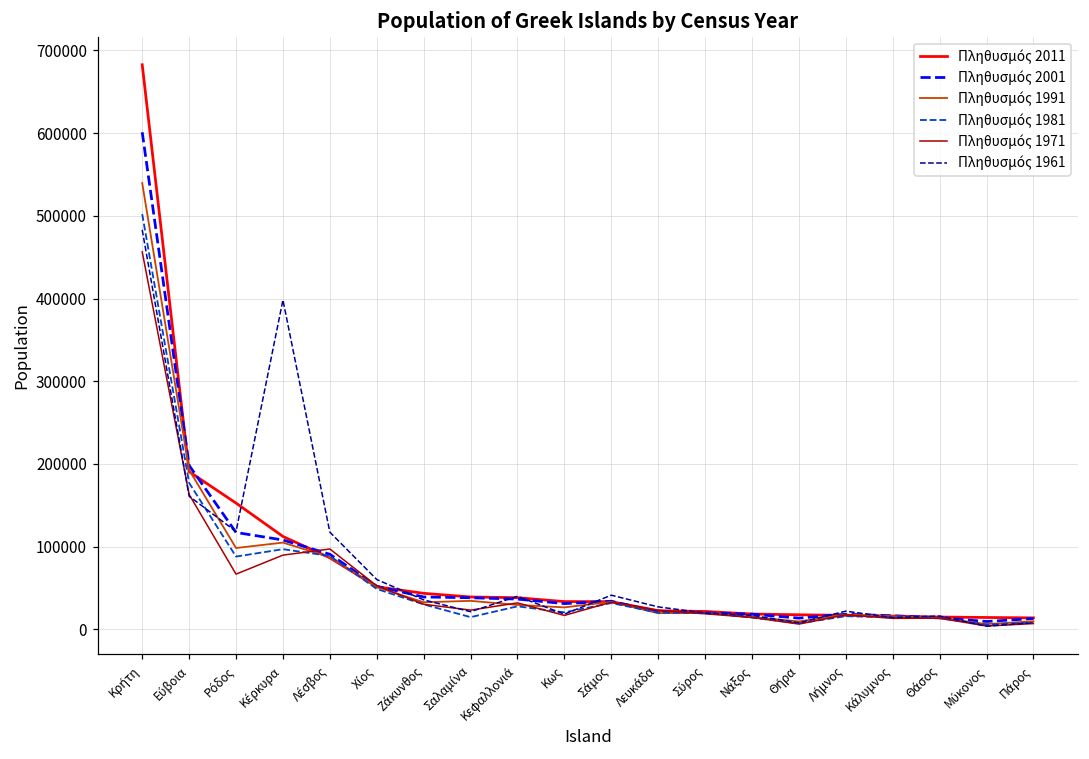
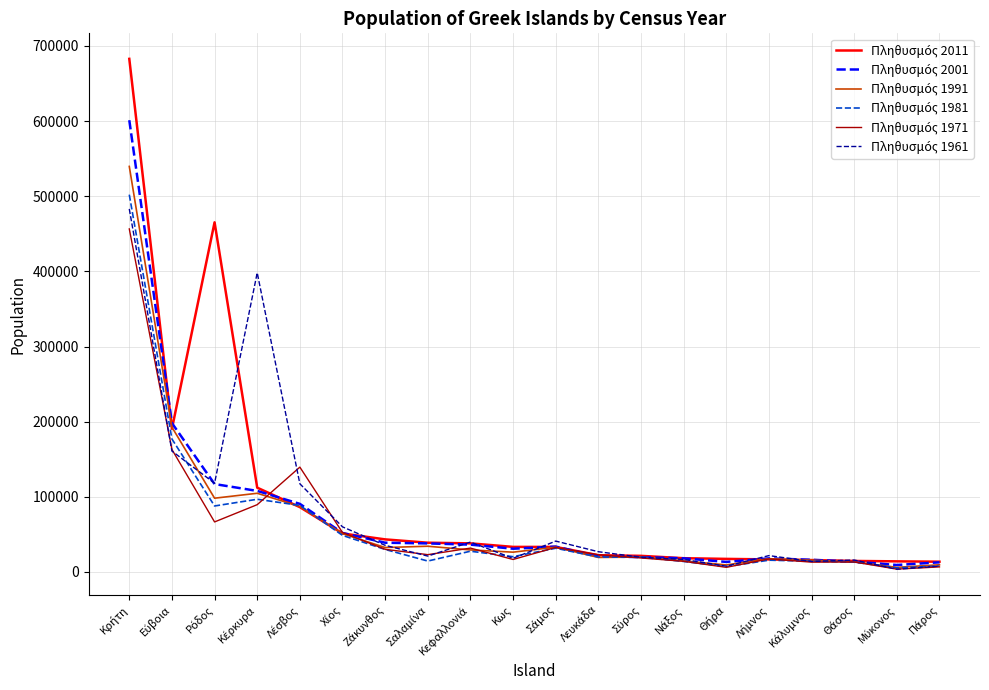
Πληθυσμός 2011, Ρόδος: 150000 -> 470000
Πληθυσμός 1971, Λέσβος: 100000 -> 140000
